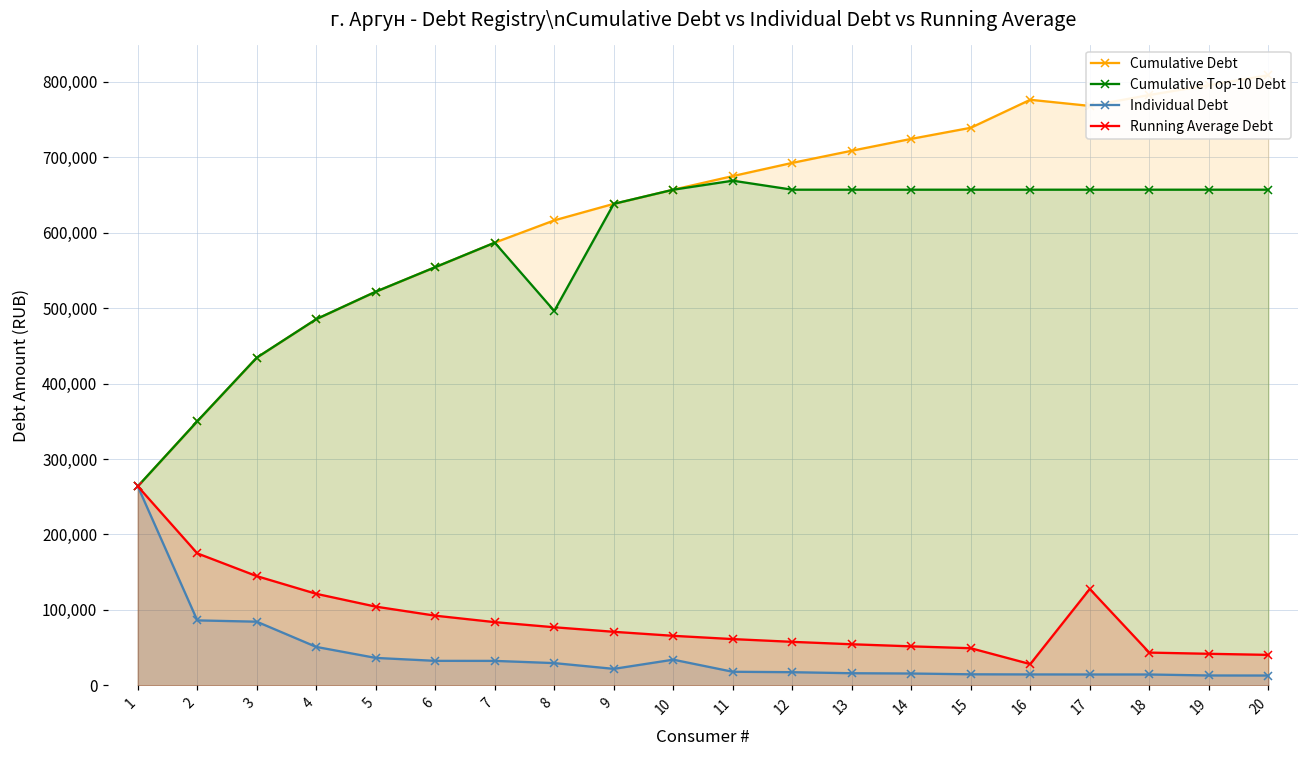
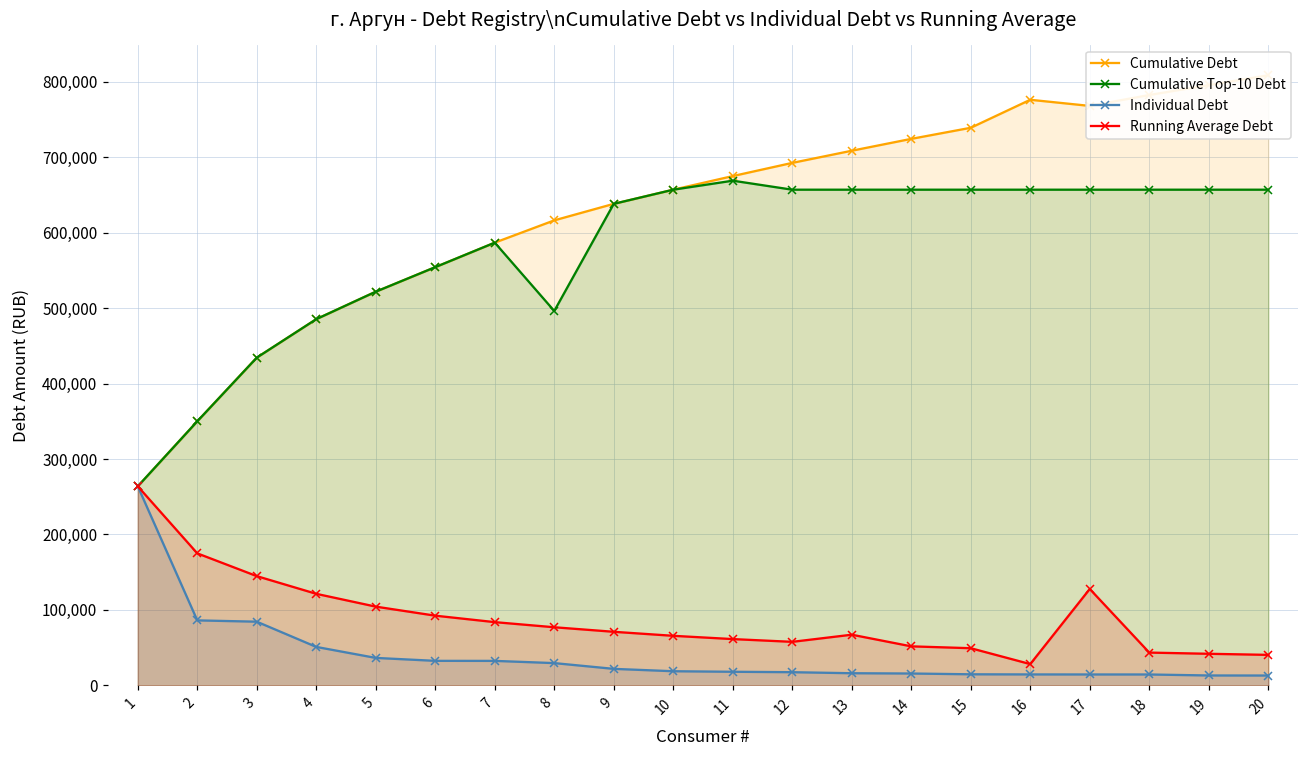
Individual Debt, 10: 30,000 -> 20,000
Running Average Debt, 13: 50,000 -> 70,000
